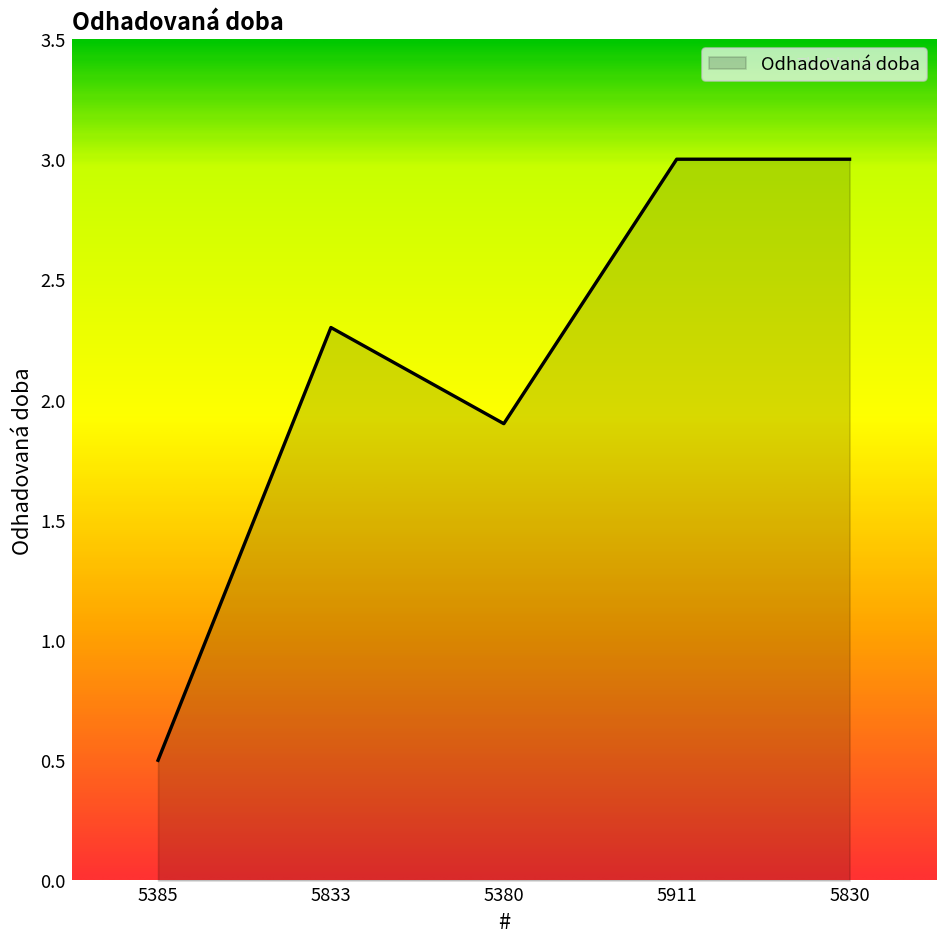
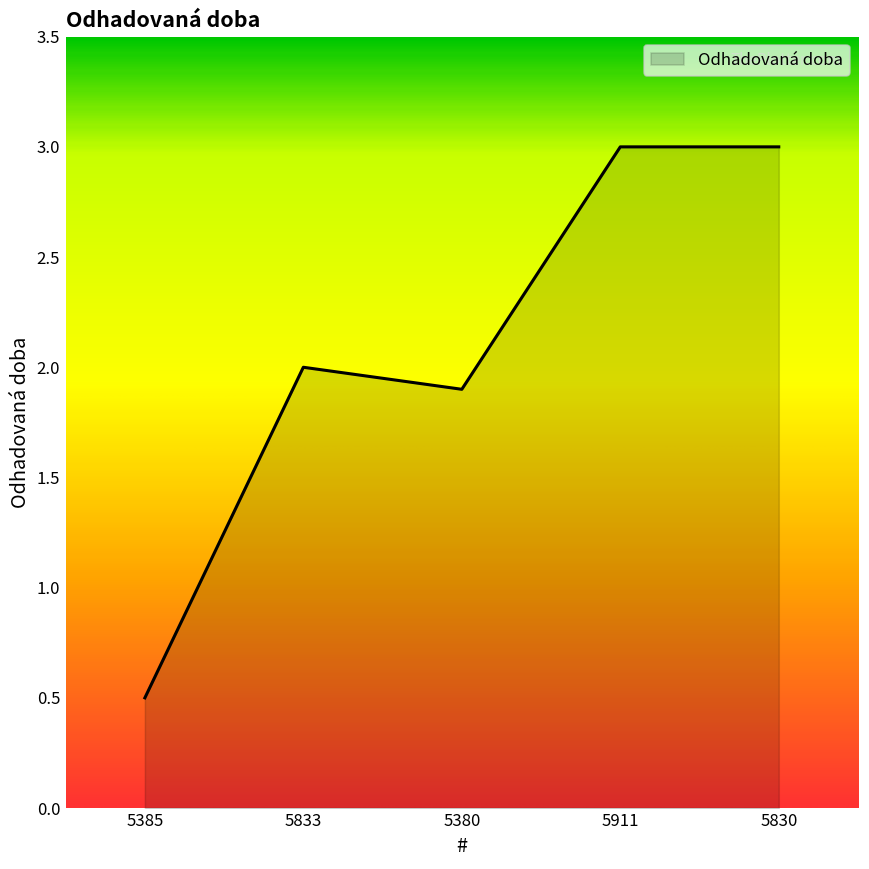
5833: 2.3 -> 2.0
